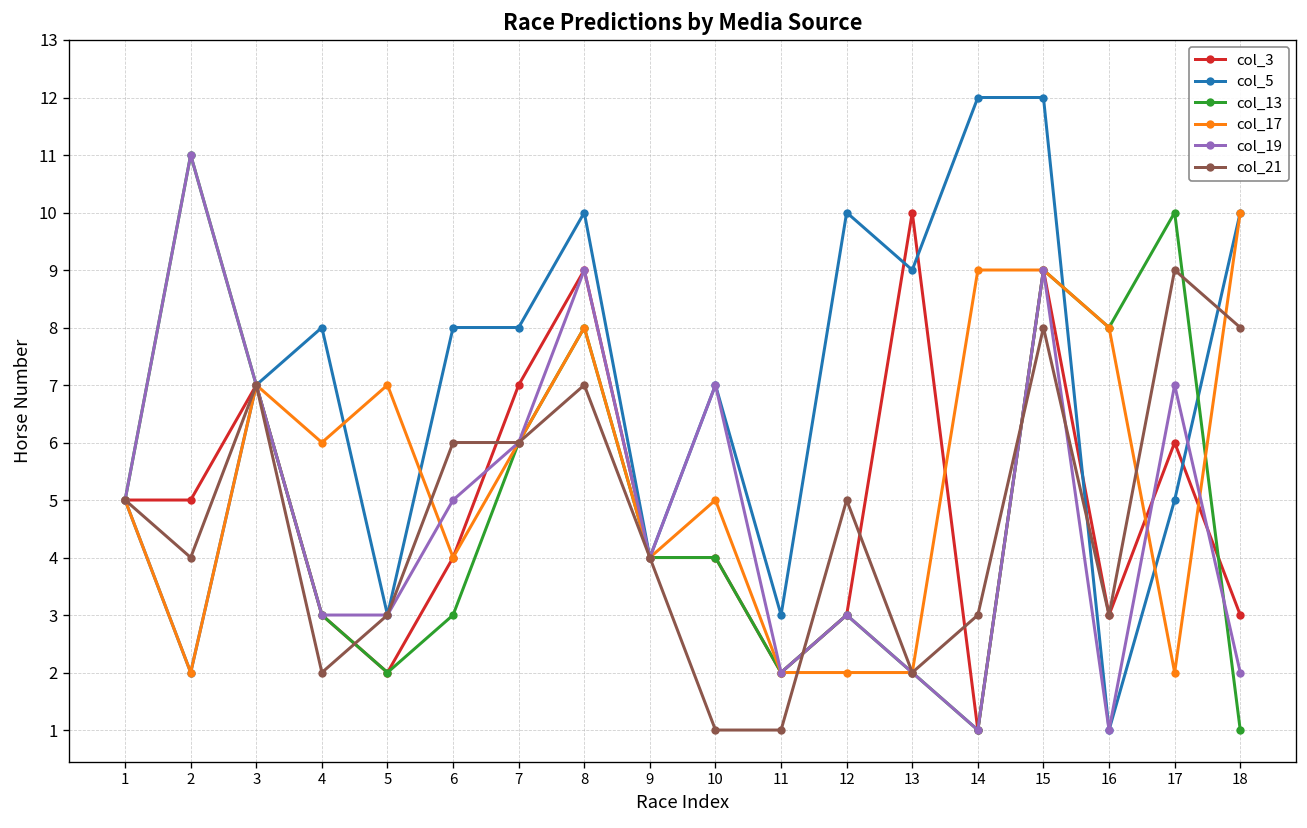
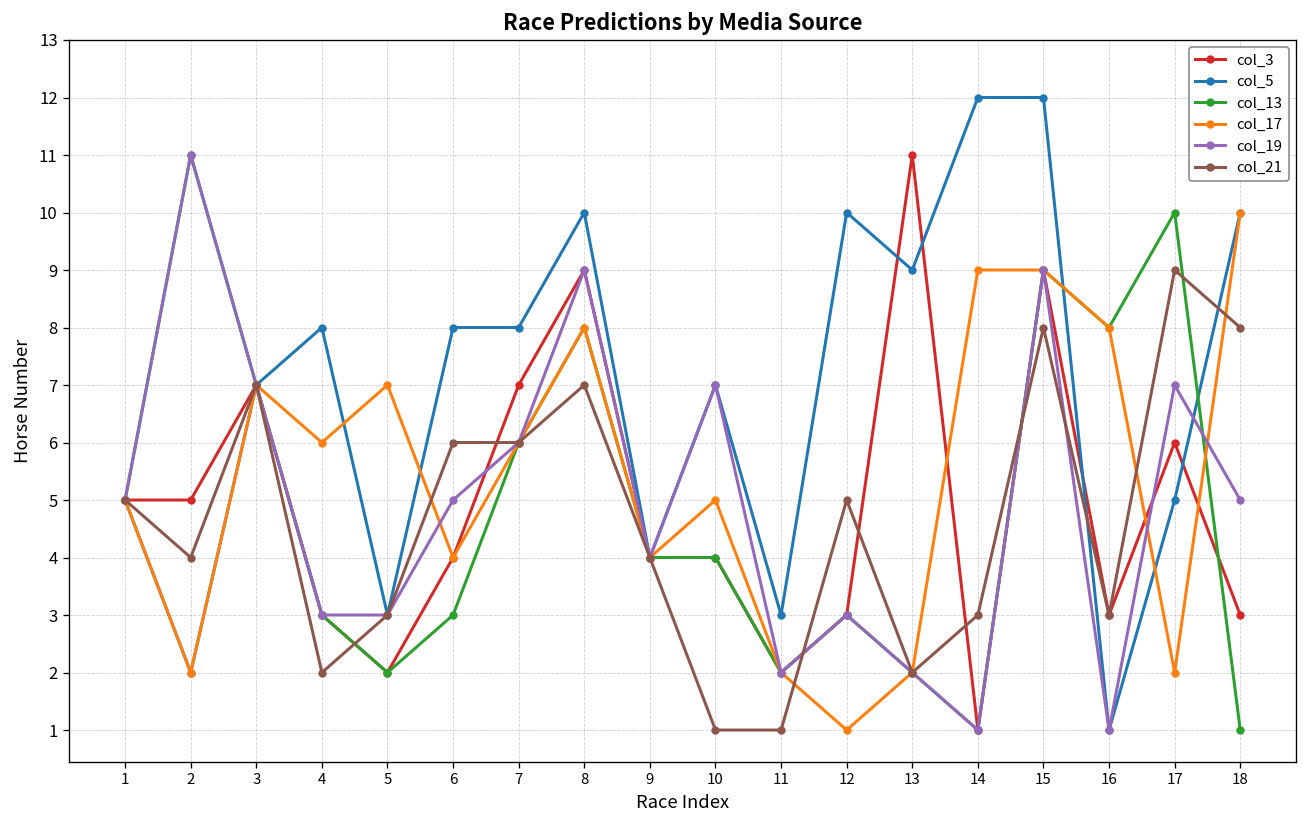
col_17, 12: 2 -> 1
col_3, 13: 10 -> 11
col_19, 18: 2 -> 5
